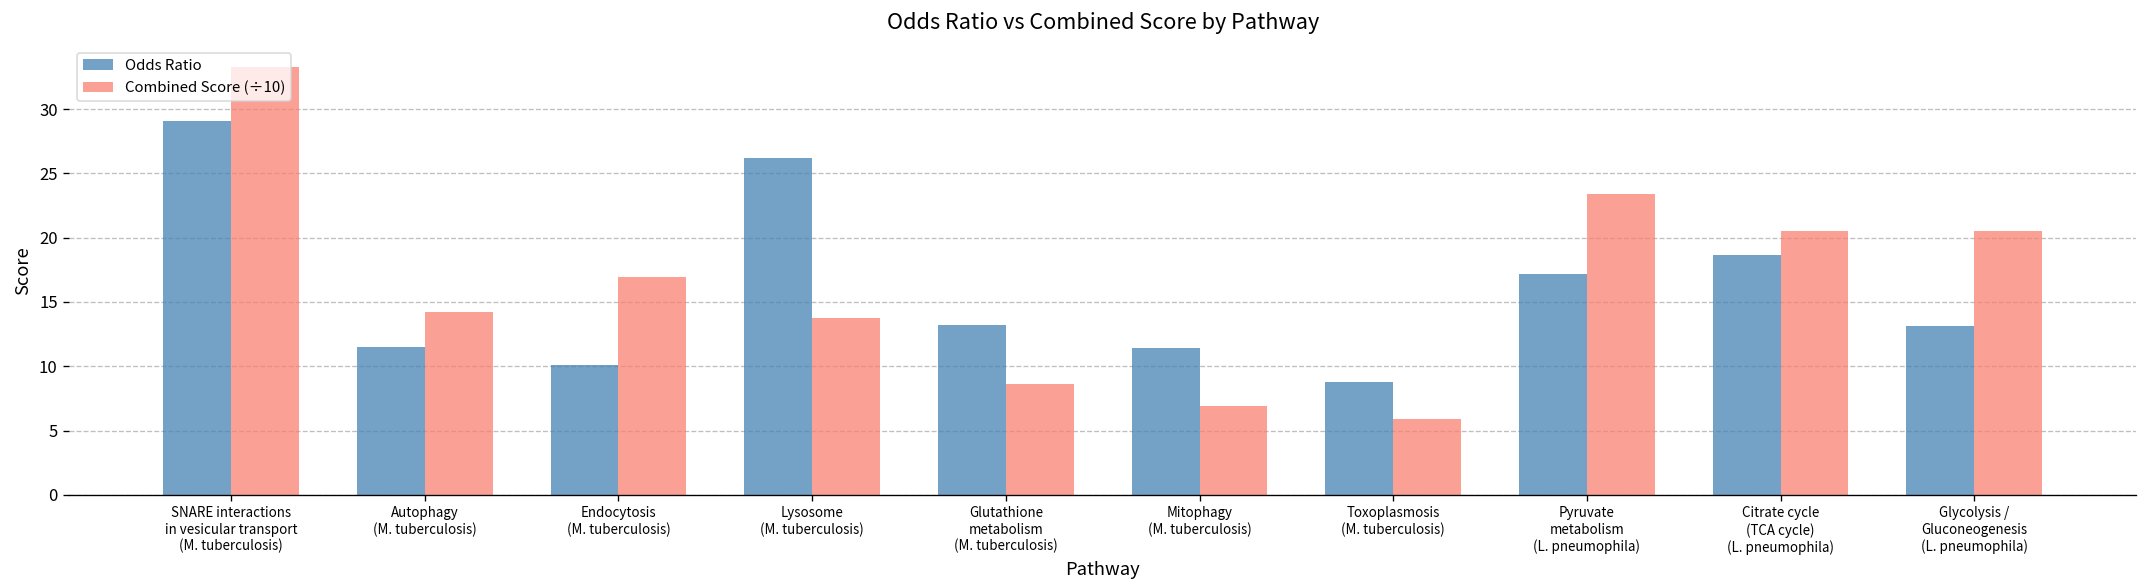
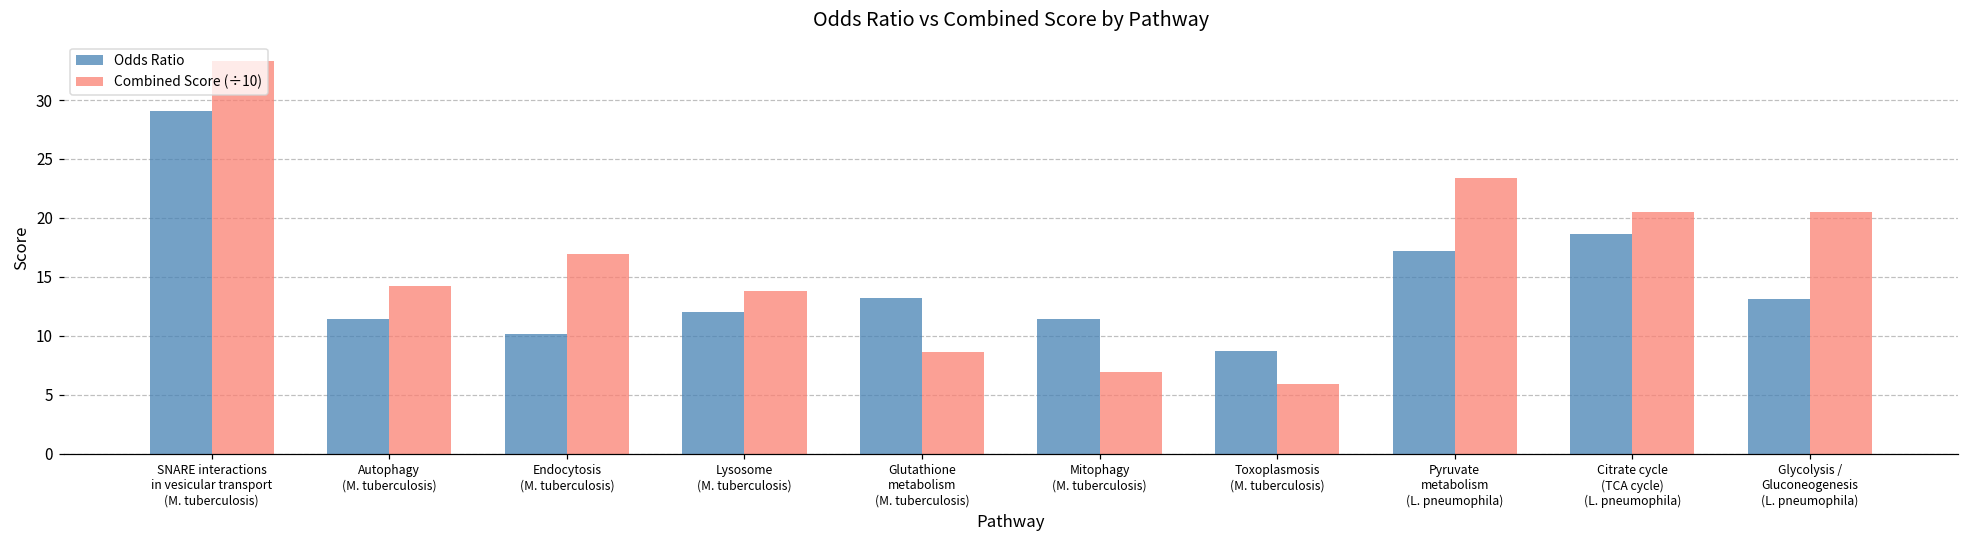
Odds Ratio, Lysosome (M. tuberculosis): 26.2 -> 12.0
